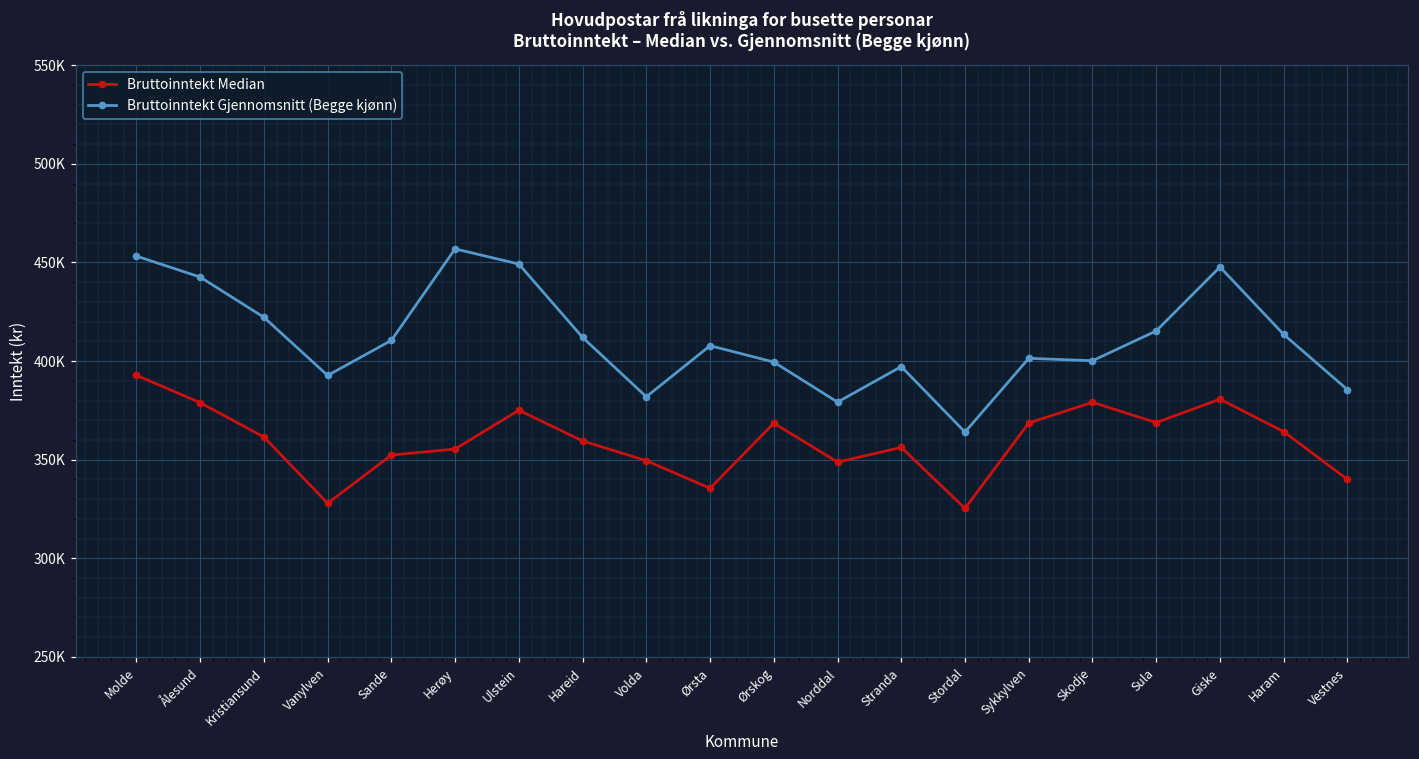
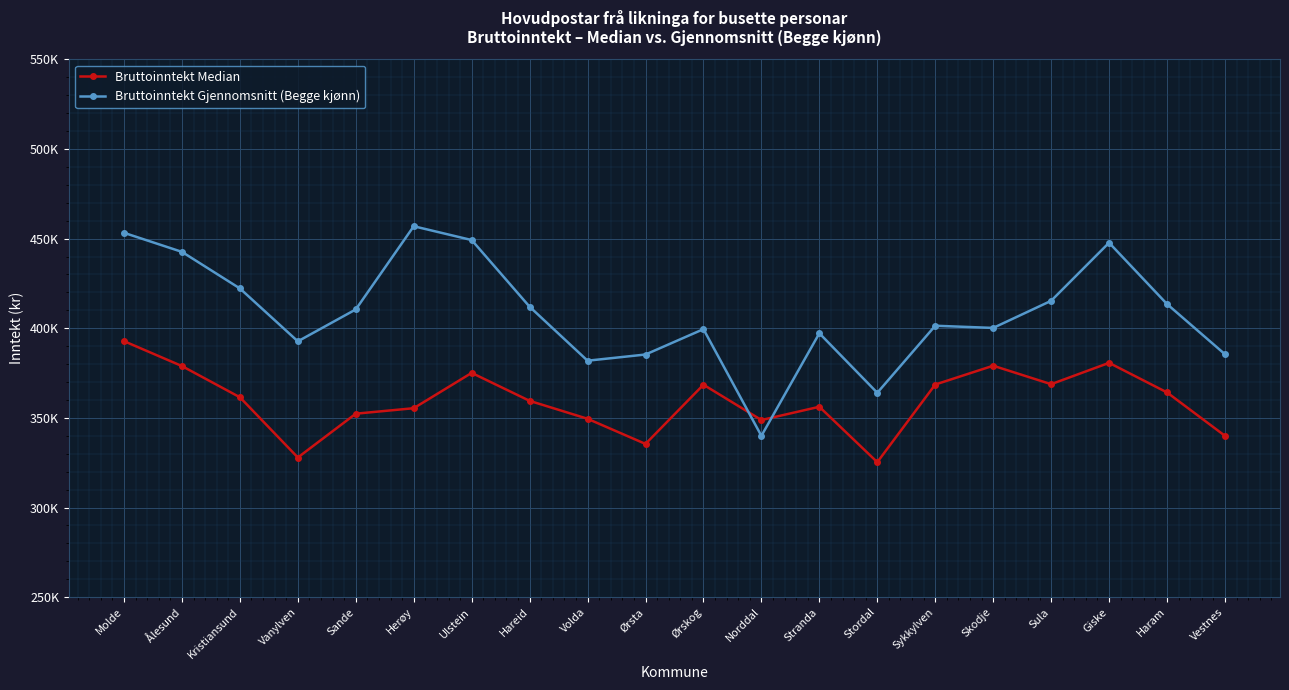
Bruttoinntekt Gjennomsnitt (Begge kjønn), Ørsta: 408000 -> 385000
Bruttoinntekt Gjennomsnitt (Begge kjønn), Norddal: 379000 -> 340000
